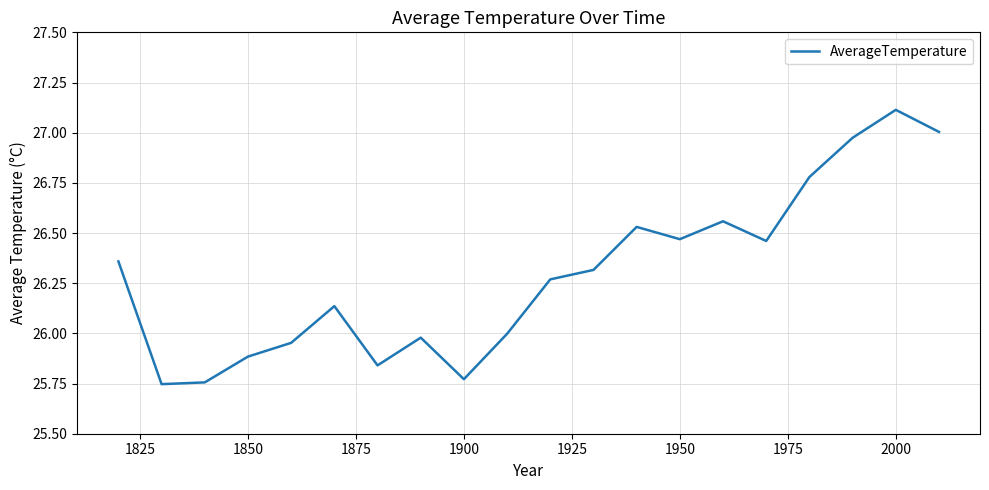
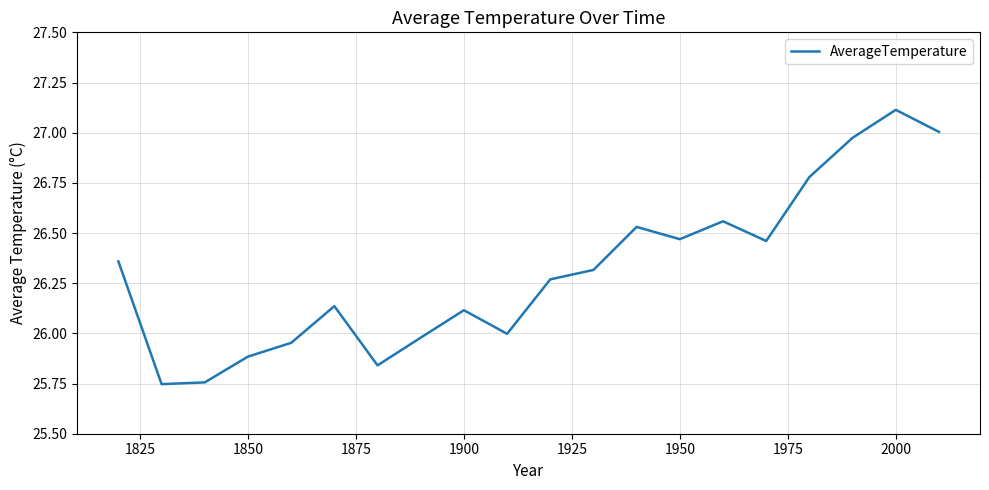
1900: 25.77 -> 26.12
